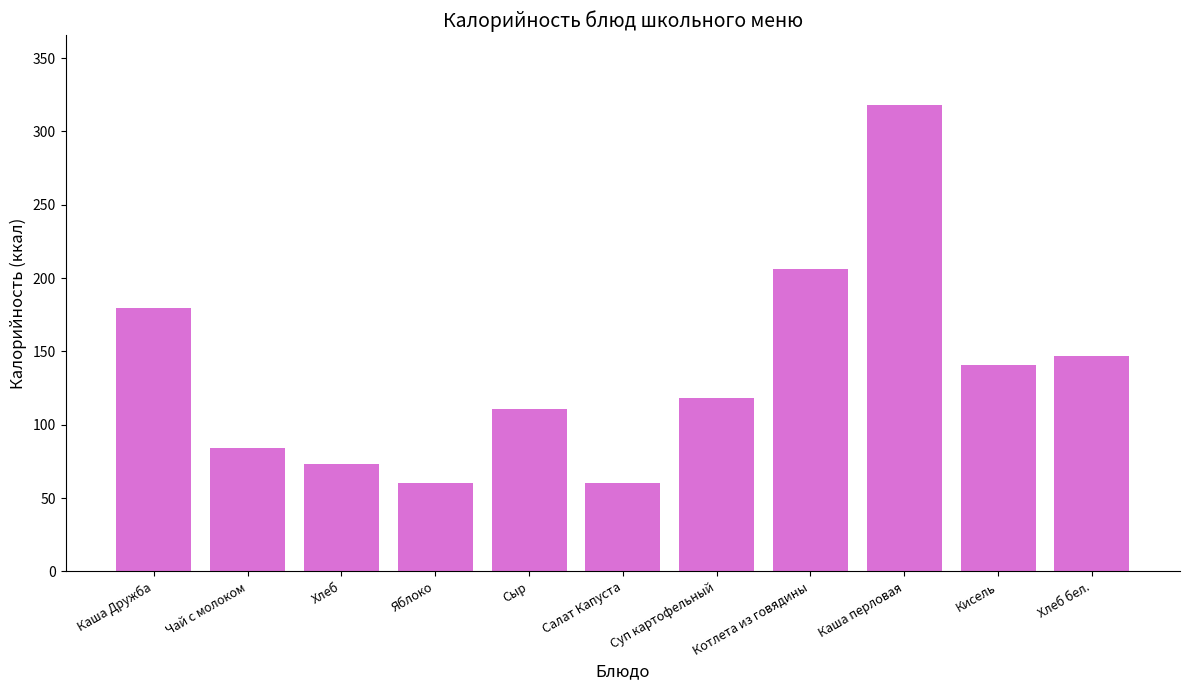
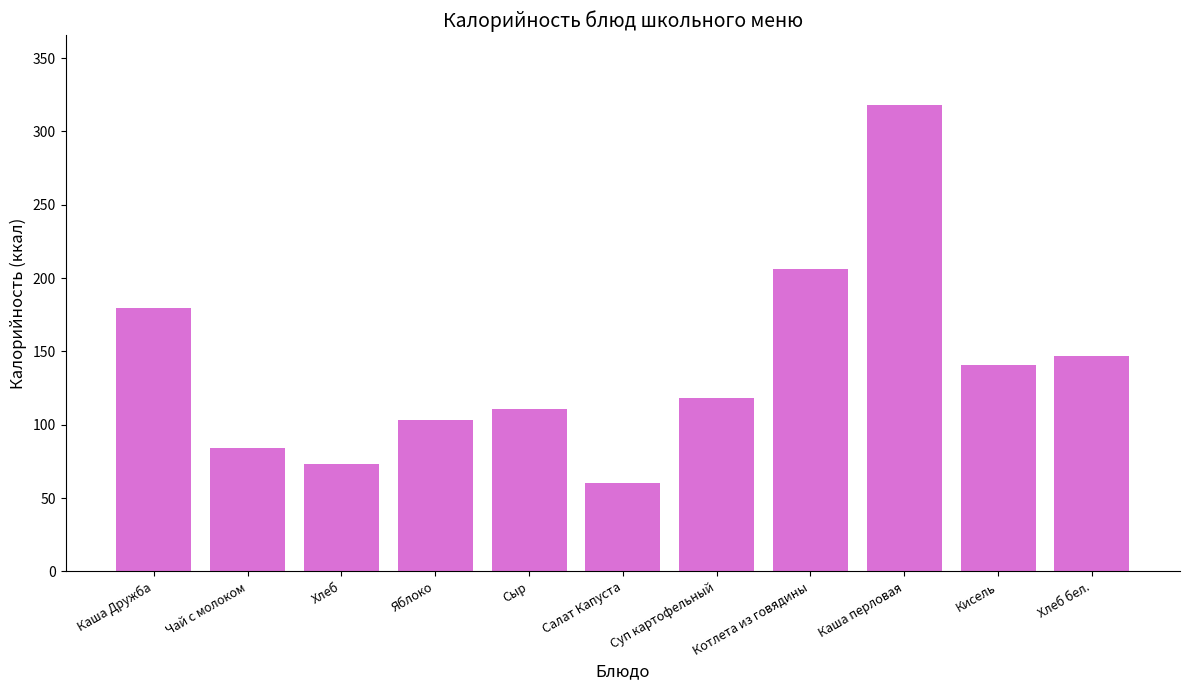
Яблоко: 61 -> 103
